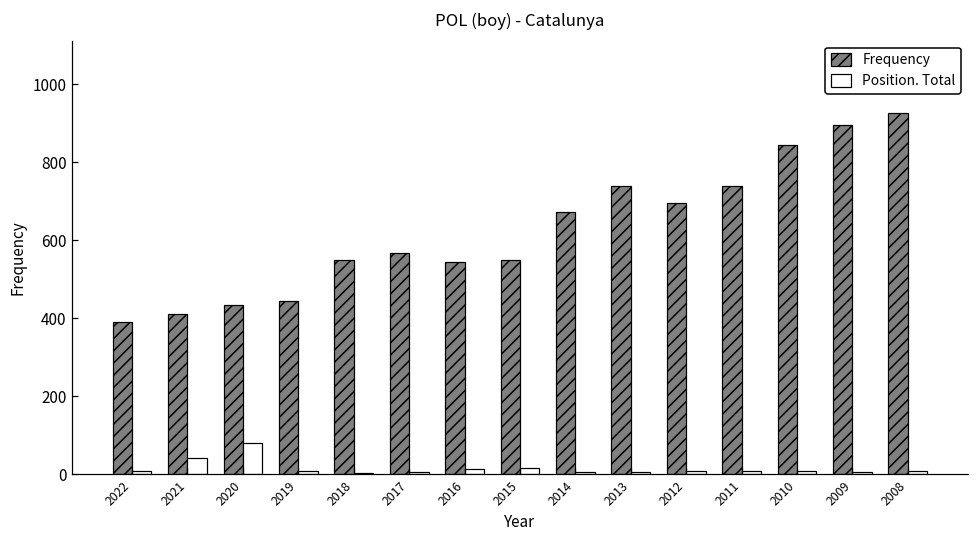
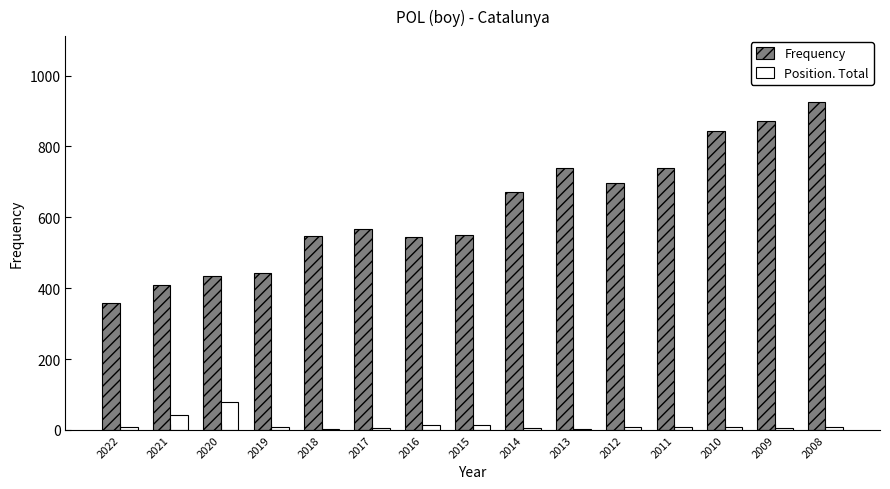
Frequency, 2022: 390 -> 360
Frequency, 2009: 900 -> 870
